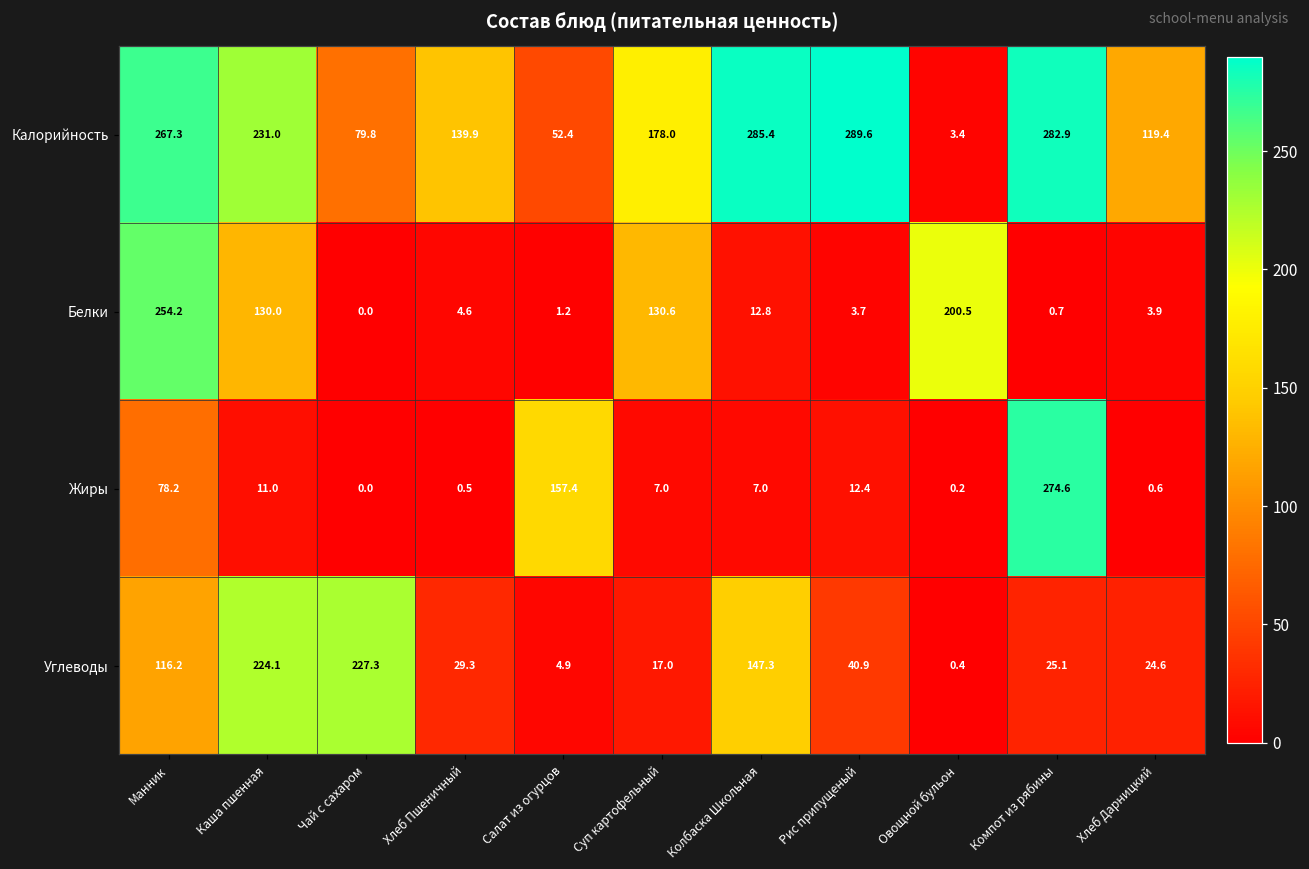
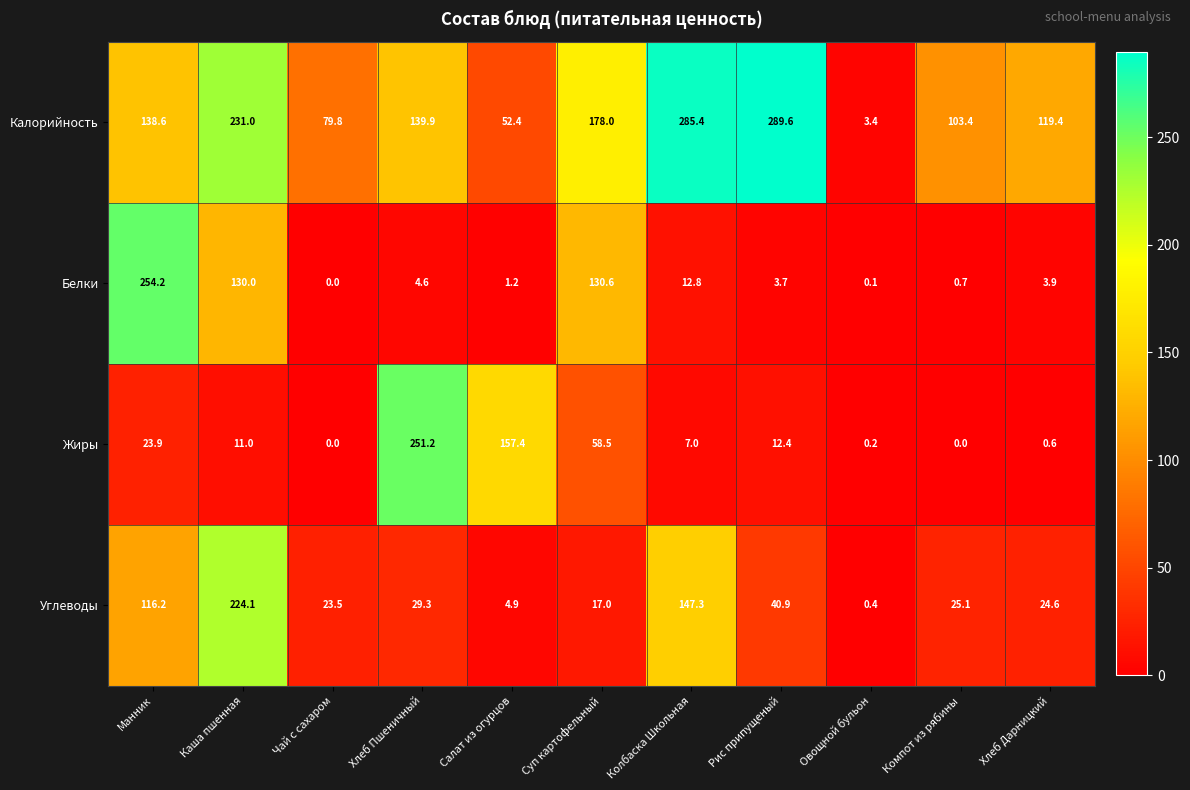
Калорийность, Манник: 267.3 -> 138.6
Калорийность, Компот из рябины: 282.9 -> 103.4
Белки, Овощной бульон: 200.5 -> 0.1
Жиры, Манник: 78.2 -> 23.9
Жиры, Хлеб Пшеничный: 0.5 -> 251.2
Жиры, Суп картофельный: 7.0 -> 58.5
Жиры, Компот из рябины: 274.6 -> 0.0
Углеводы, Чай с сахаром: 227.3 -> 23.5
